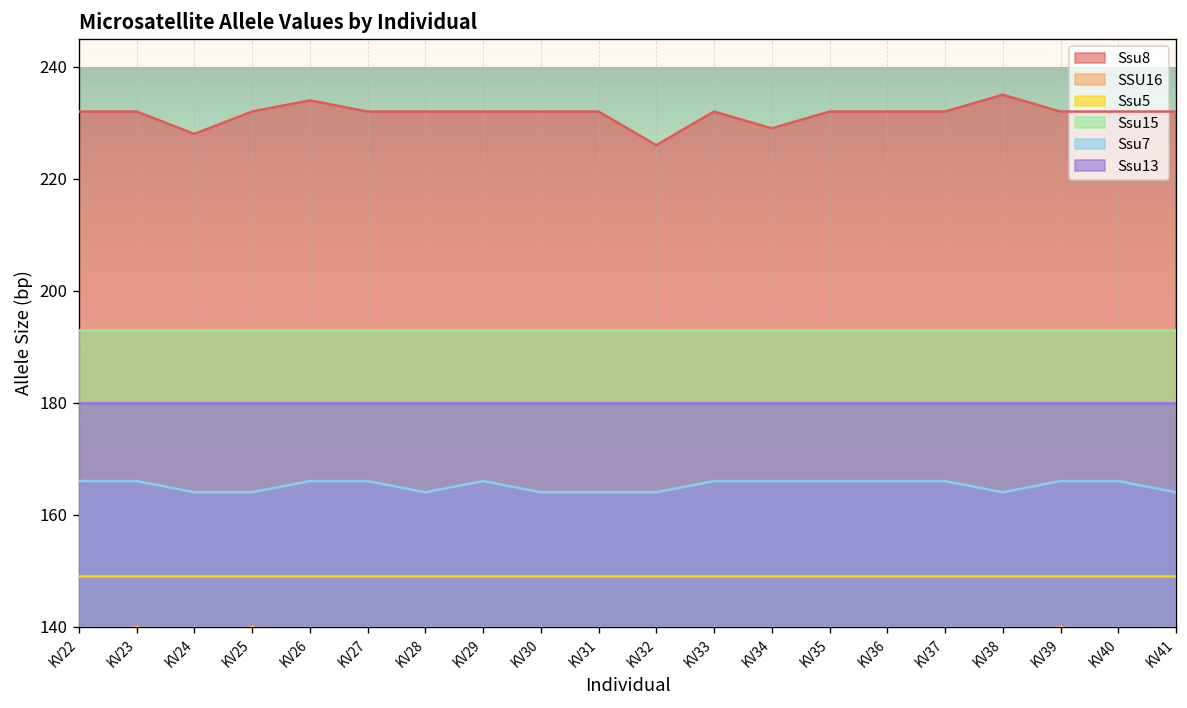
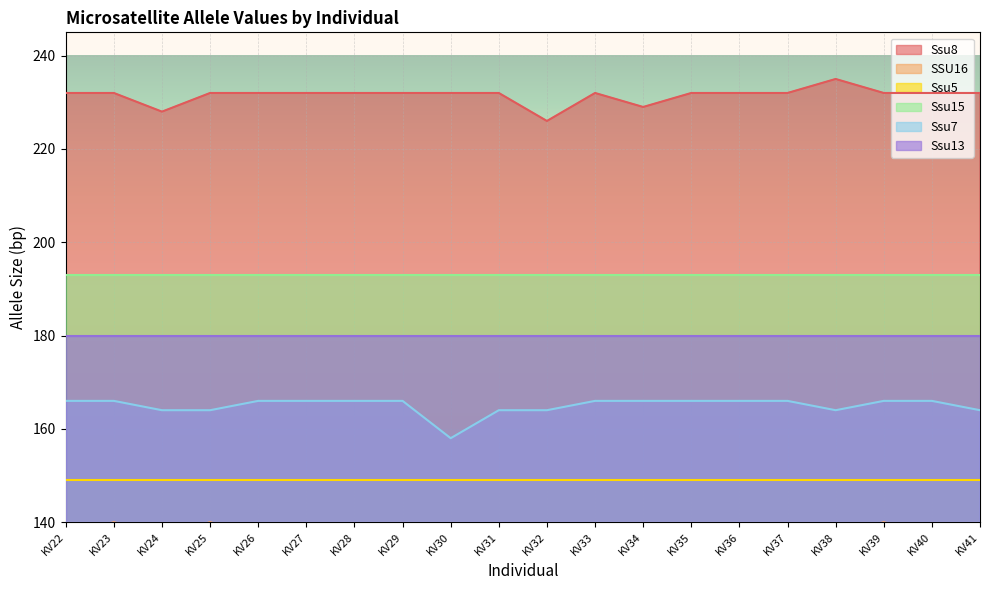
Ssu8, KV26: 234 -> 232
Ssu7, KV28: 164 -> 166
Ssu7, KV30: 164 -> 158
